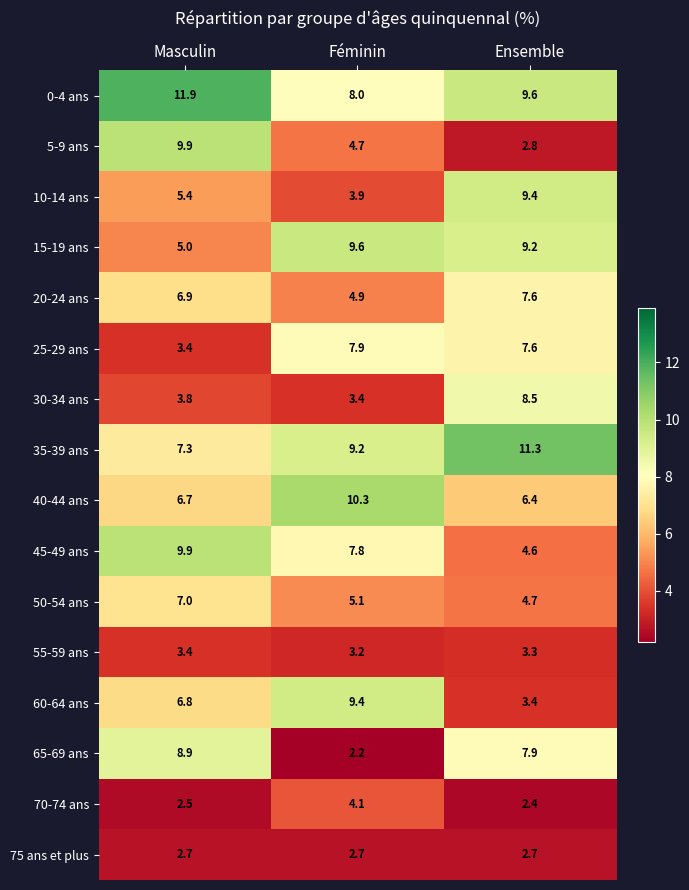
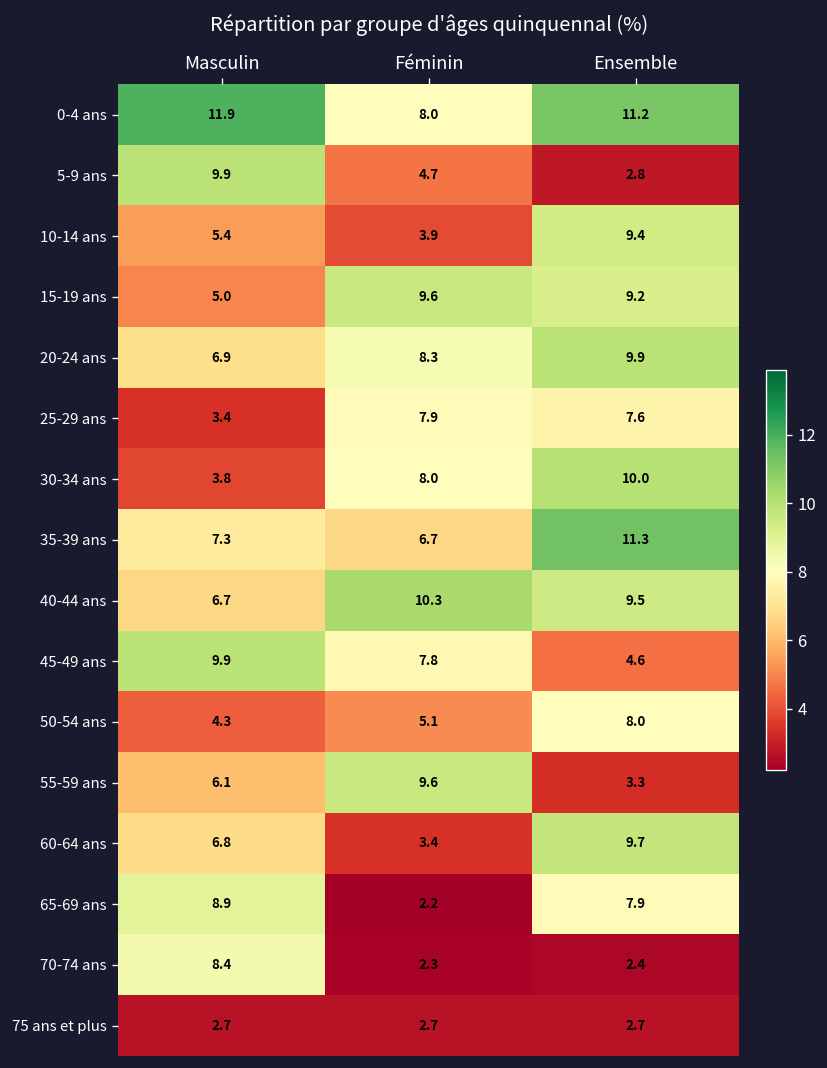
0-4 ans, Ensemble: 9.6 -> 11.2
20-24 ans, Féminin: 4.9 -> 8.3
20-24 ans, Ensemble: 7.6 -> 9.9
30-34 ans, Féminin: 3.4 -> 8.0
30-34 ans, Ensemble: 8.5 -> 10.0
35-39 ans, Féminin: 9.2 -> 6.7
40-44 ans, Ensemble: 6.4 -> 9.5
50-54 ans, Masculin: 7.0 -> 4.3
50-54 ans, Ensemble: 4.7 -> 8.0
55-59 ans, Masculin: 3.4 -> 6.1
55-59 ans, Féminin: 3.2 -> 9.6
60-64 ans, Féminin: 9.4 -> 3.4
60-64 ans, Ensemble: 3.4 -> 9.7
70-74 ans, Masculin: 2.5 -> 8.4
70-74 ans, Féminin: 4.1 -> 2.3
